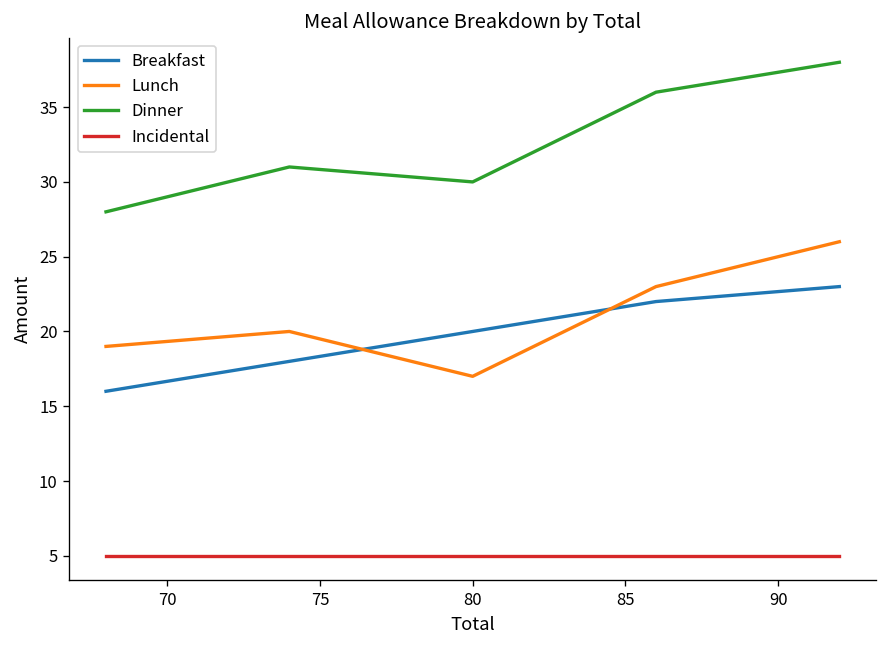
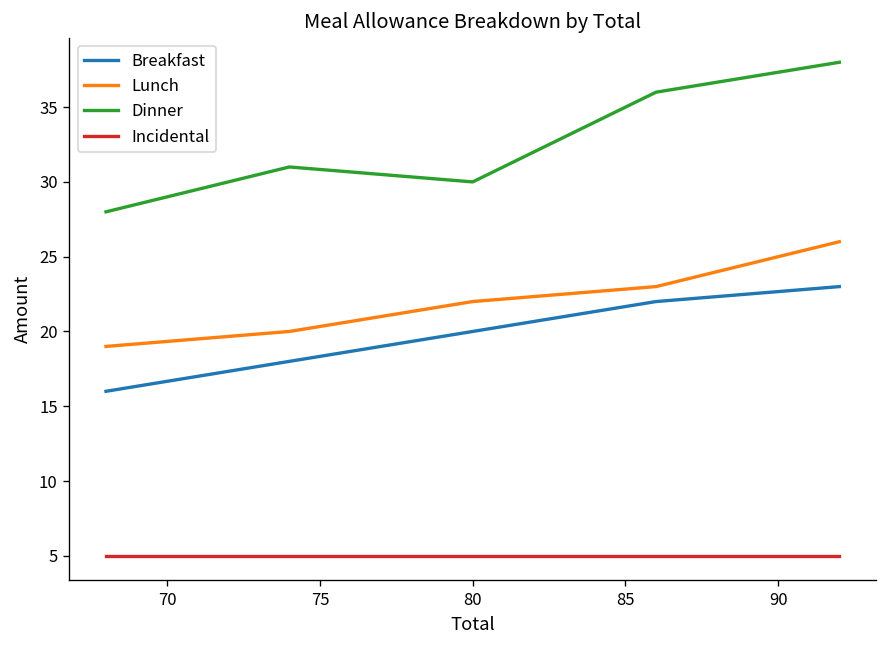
Lunch, 80: 17 -> 22
